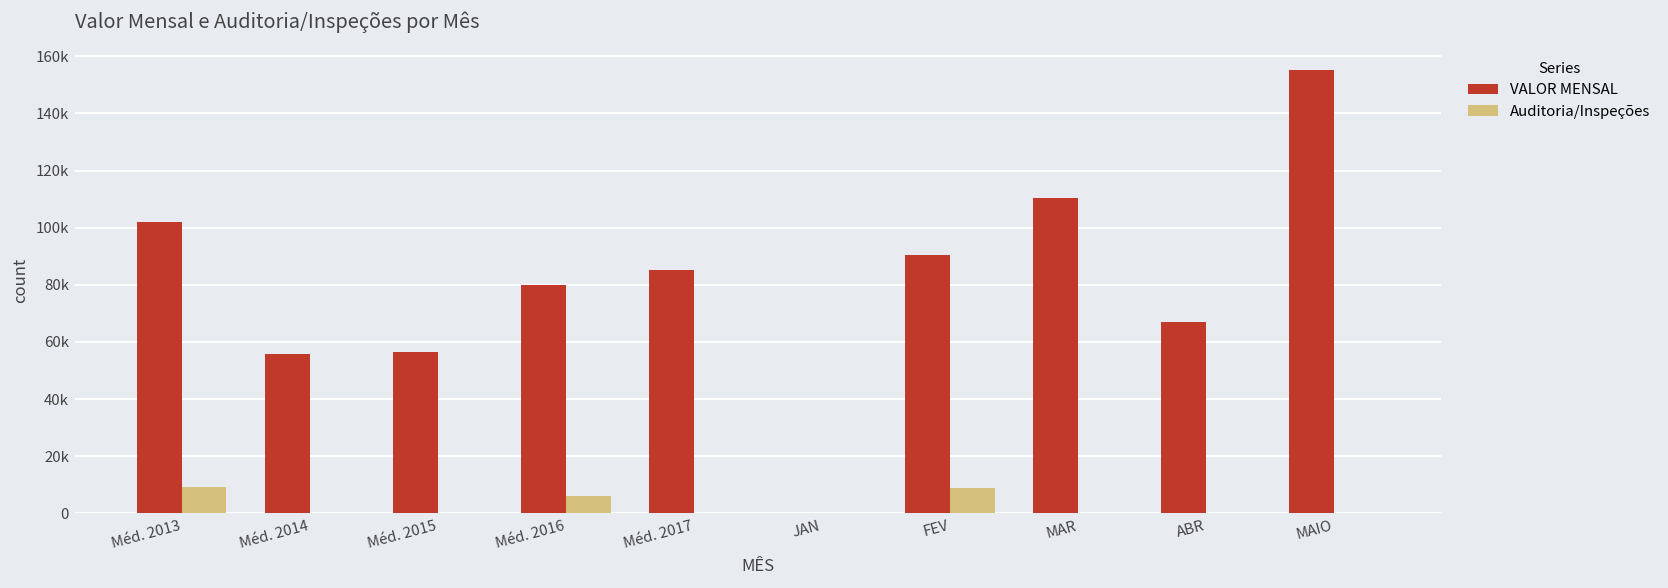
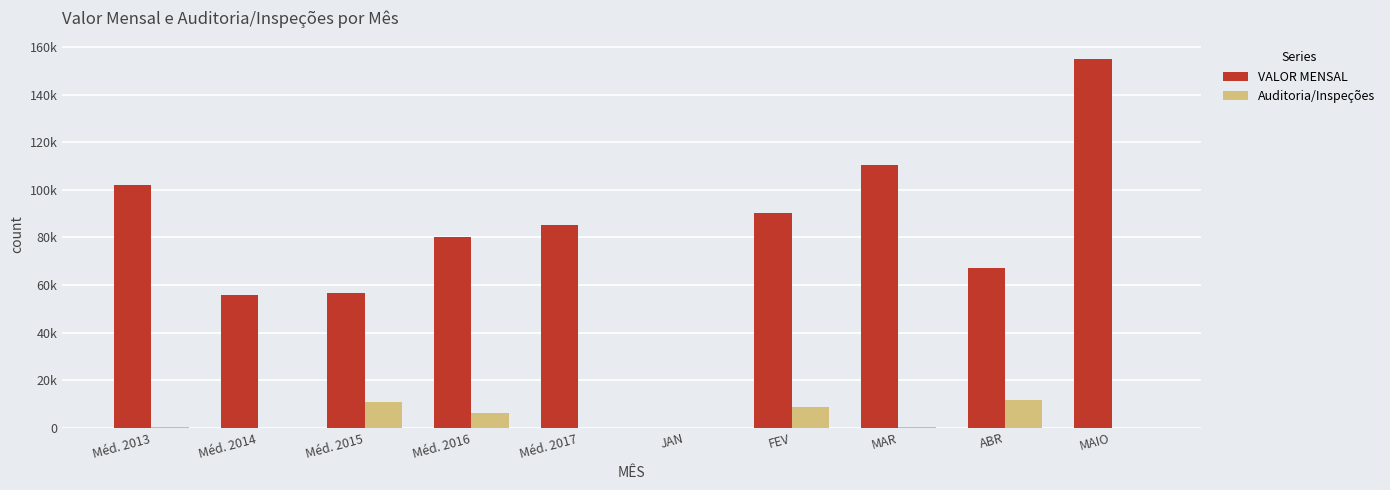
Auditoria/Inspeções, Méd. 2013: 9000 -> 0
Auditoria/Inspeções, Méd. 2015: 0 -> 11000
Auditoria/Inspeções, ABR: 0 -> 12000
